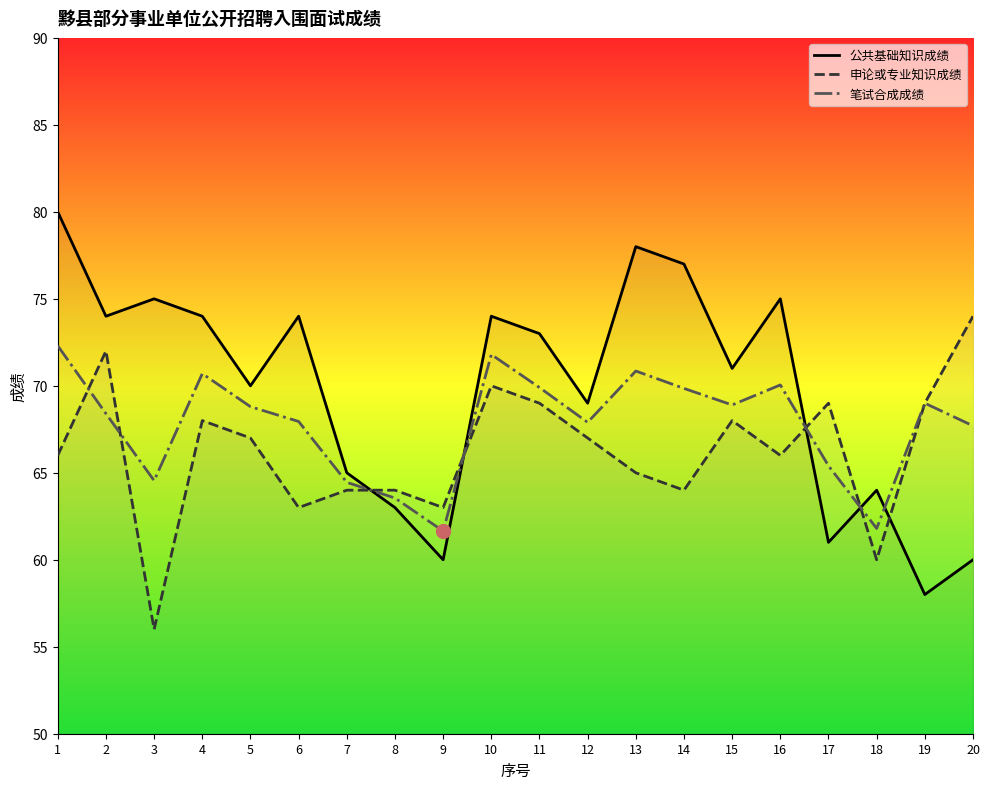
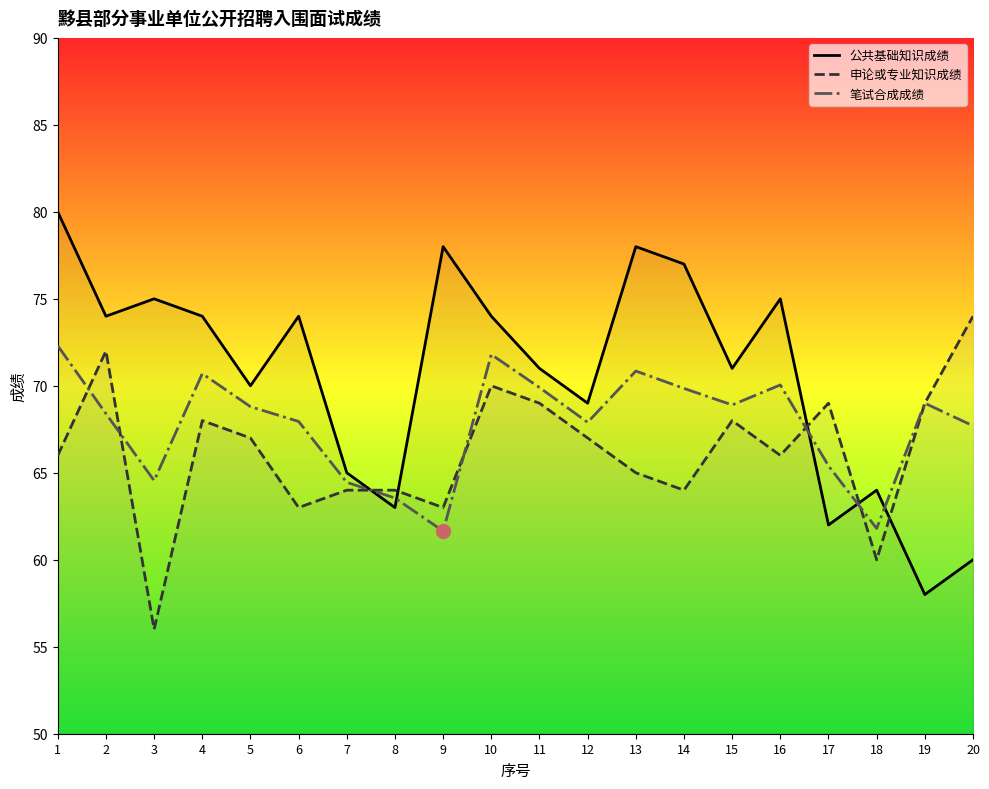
公共基础知识成绩, 9: 60 -> 78
公共基础知识成绩, 11: 73 -> 71
公共基础知识成绩, 17: 61 -> 62
